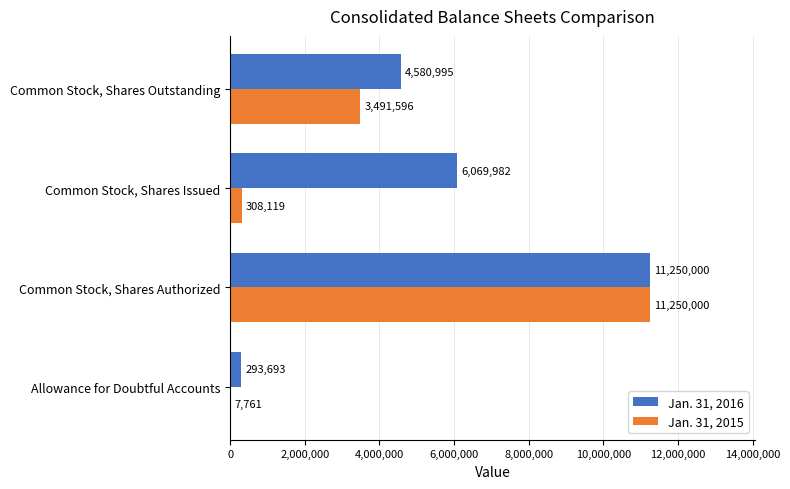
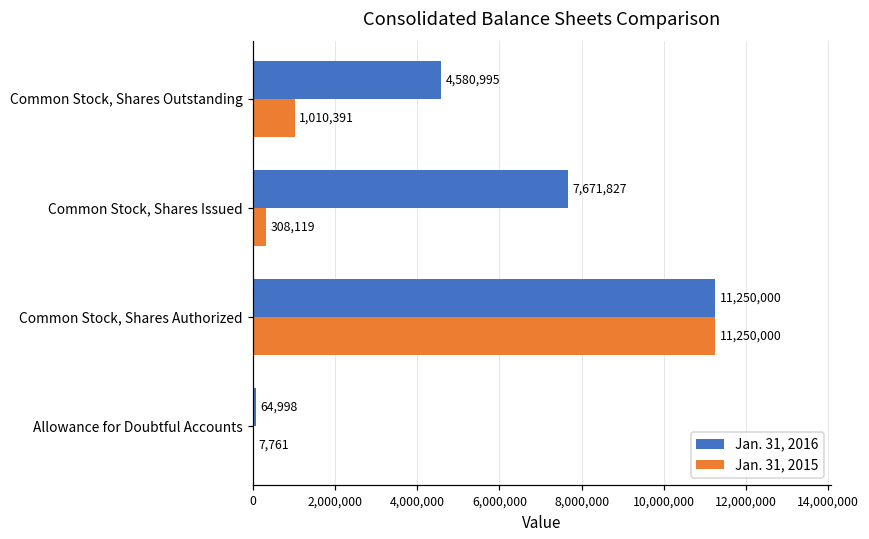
Jan. 31, 2015, Common Stock, Shares Outstanding: 3,491,596 -> 1,010,391
Jan. 31, 2016, Common Stock, Shares Issued: 6,069,982 -> 7,671,827
Jan. 31, 2016, Allowance for Doubtful Accounts: 293,693 -> 64,998
